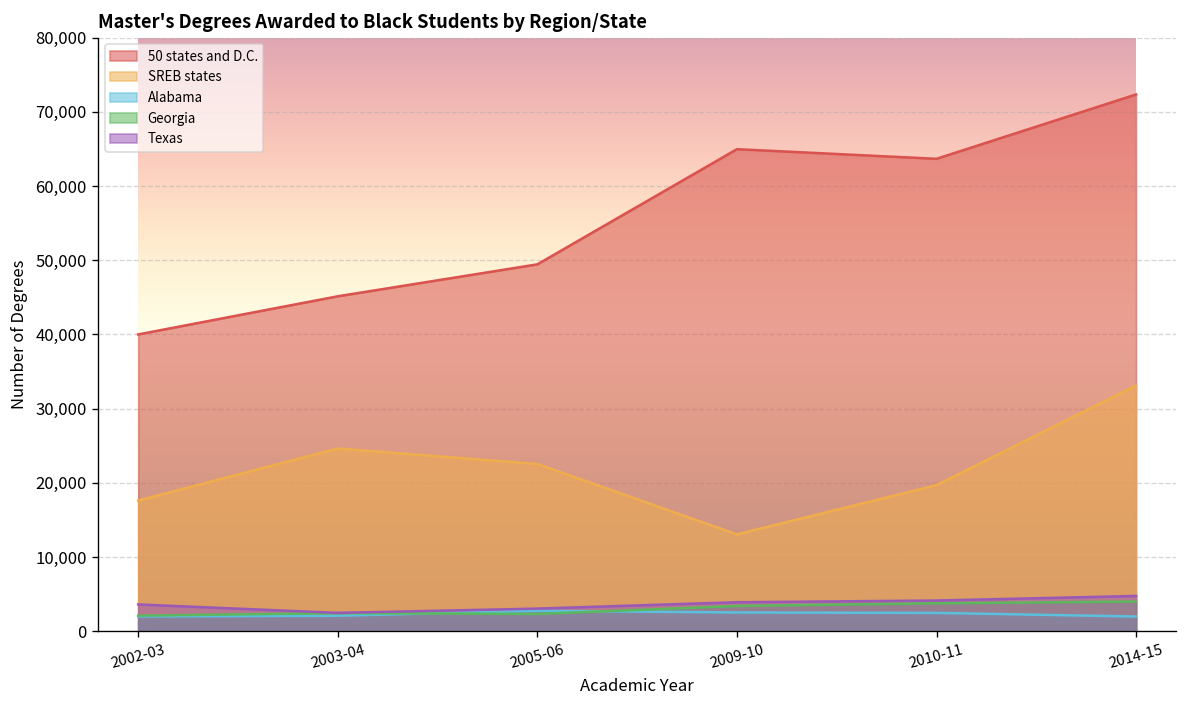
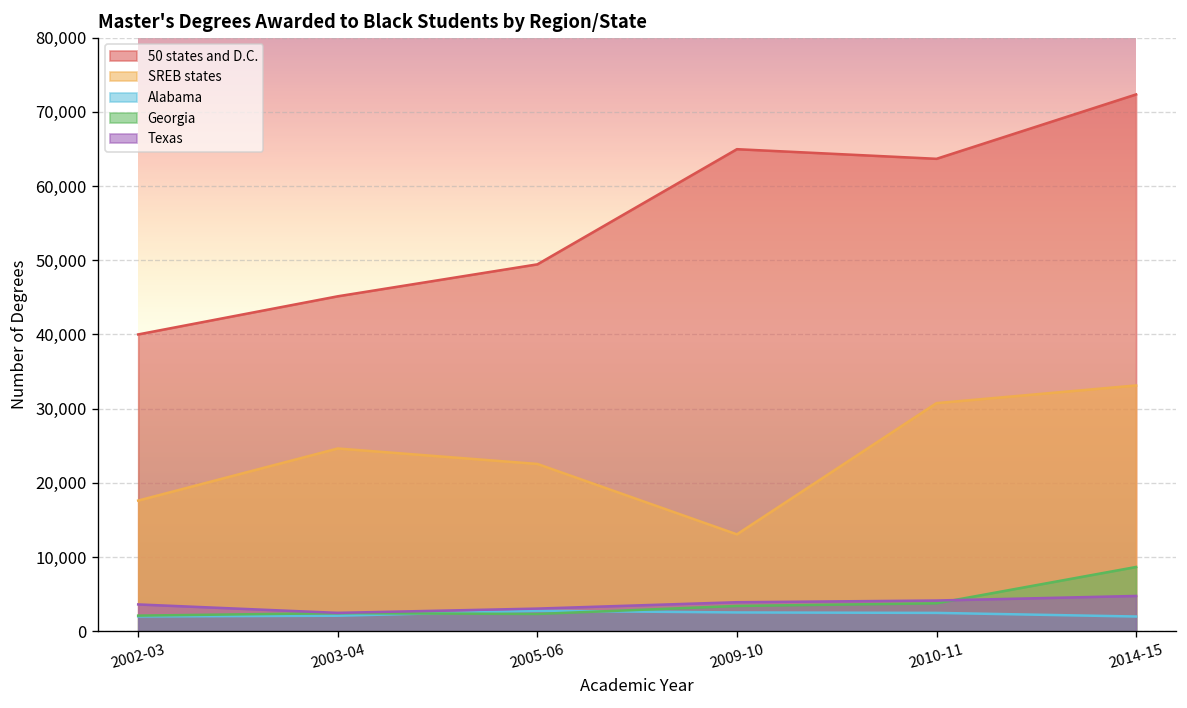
SREB states, 2010-11: 20,000 -> 31,000
Georgia, 2014-15: 4,000 -> 9,000
